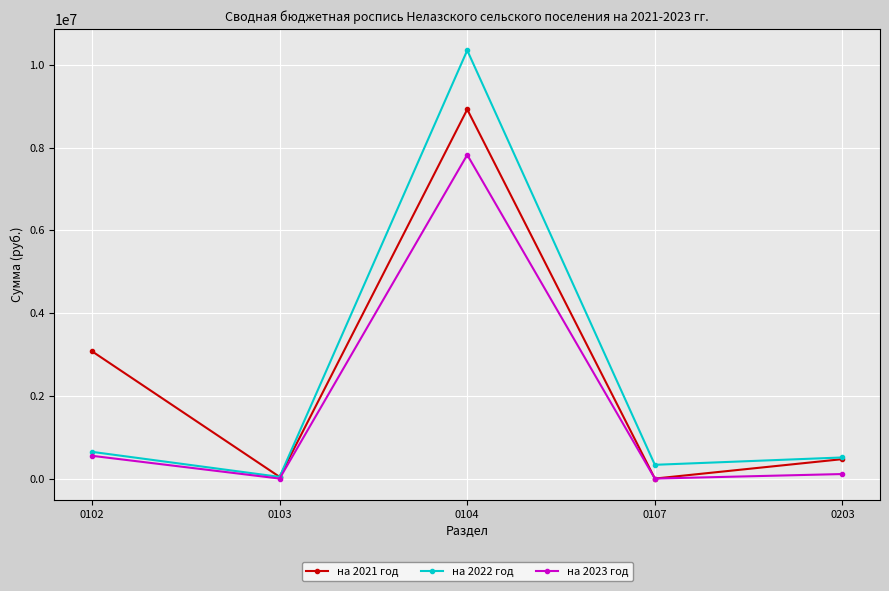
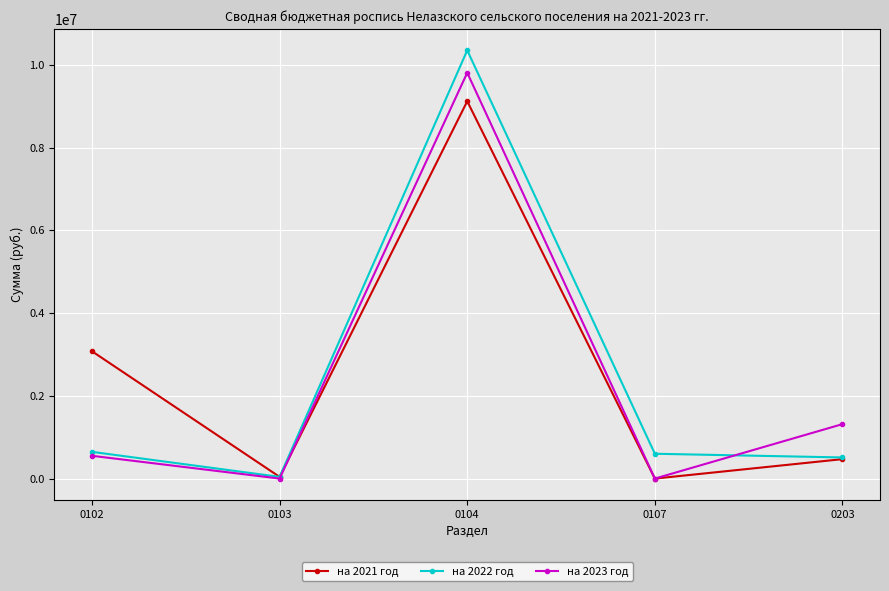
на 2021 год, 0104: 8900000 -> 9100000
на 2023 год, 0104: 7800000 -> 9800000
на 2022 год, 0107: 300000 -> 600000
на 2023 год, 0203: 100000 -> 1300000
